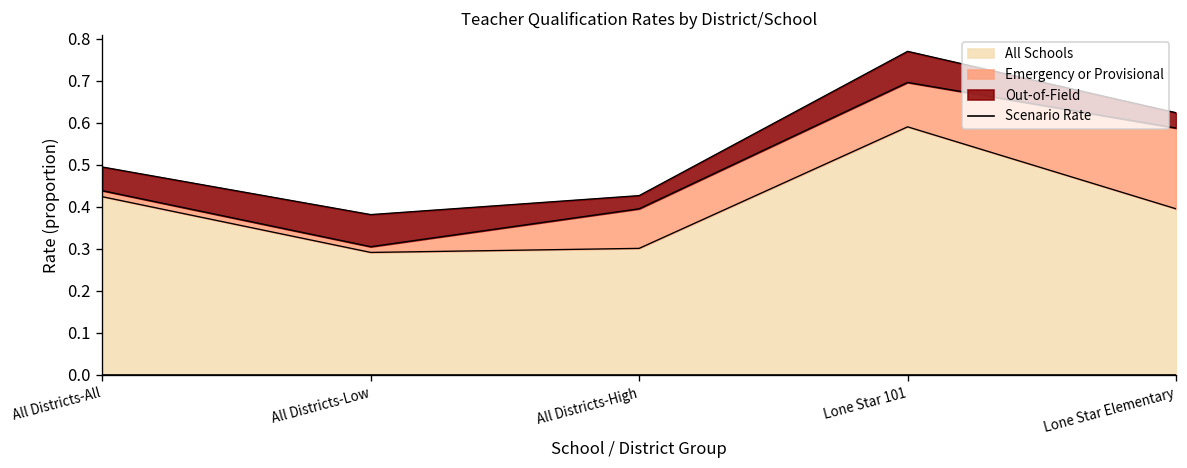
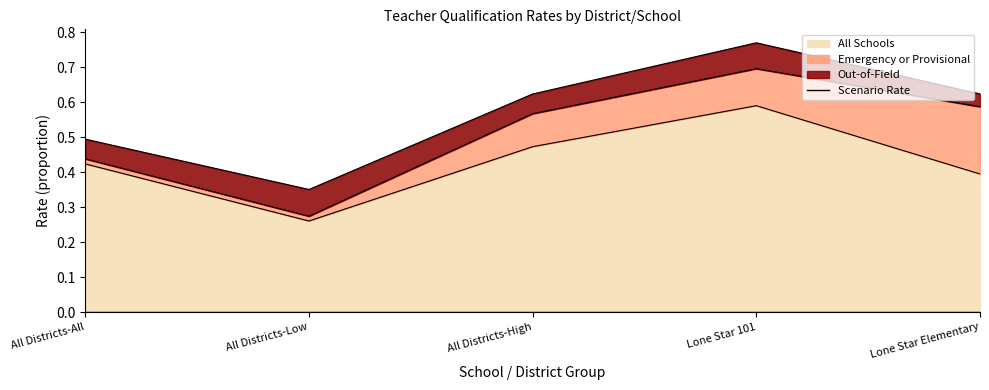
All Schools, All Districts-Low: 0.29 -> 0.26
All Schools, All Districts-High: 0.30 -> 0.47
Out-of-Field, All Districts-High: 0.03 -> 0.06
